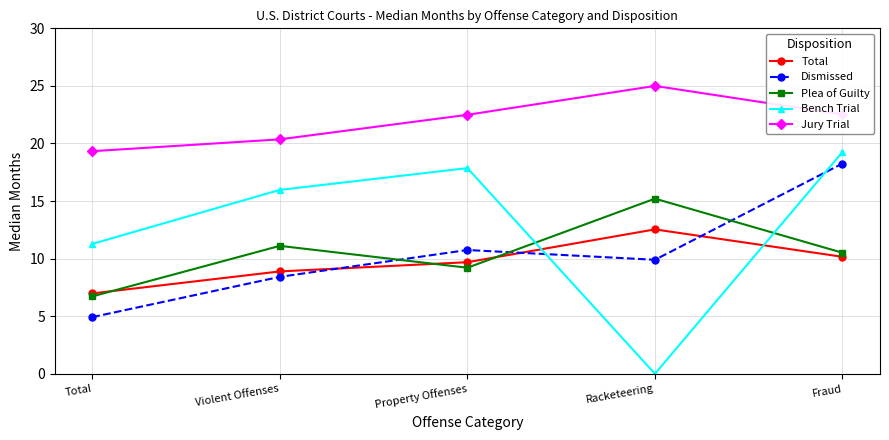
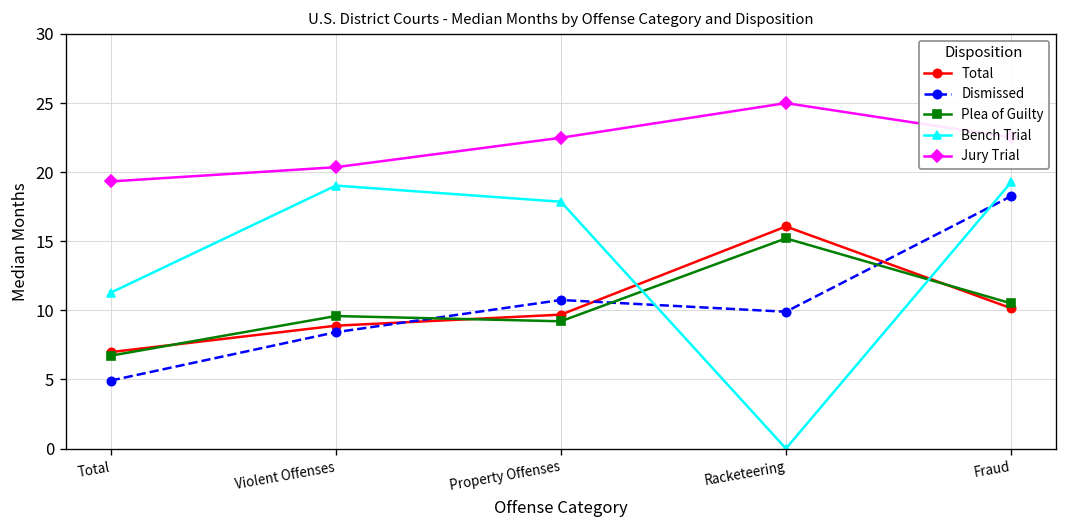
Plea of Guilty, Violent Offenses: 11.1 -> 9.6
Bench Trial, Violent Offenses: 16.0 -> 19.0
Total, Racketeering: 12.5 -> 16.1
